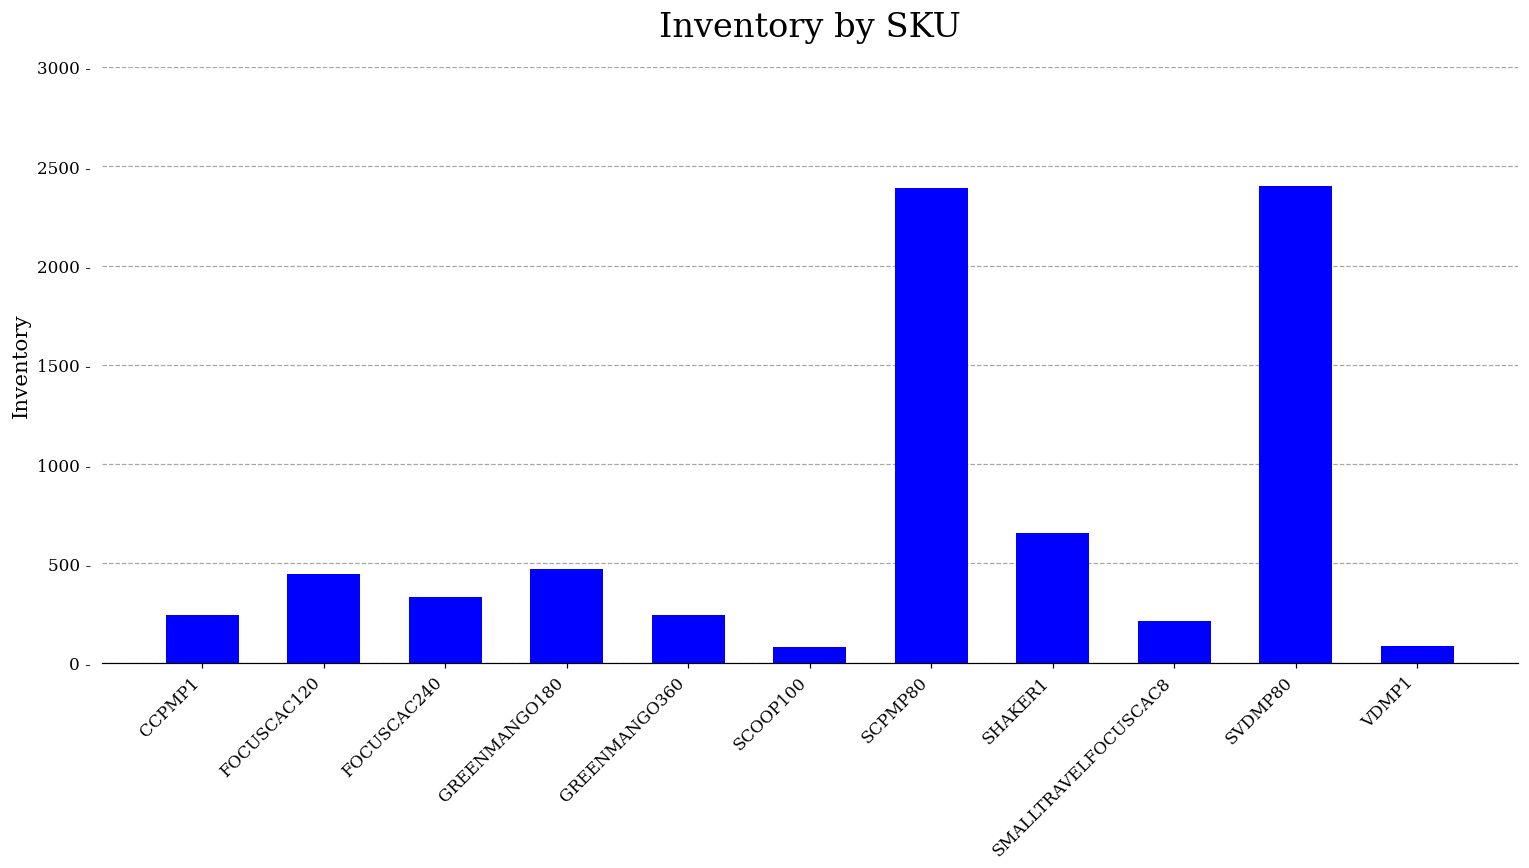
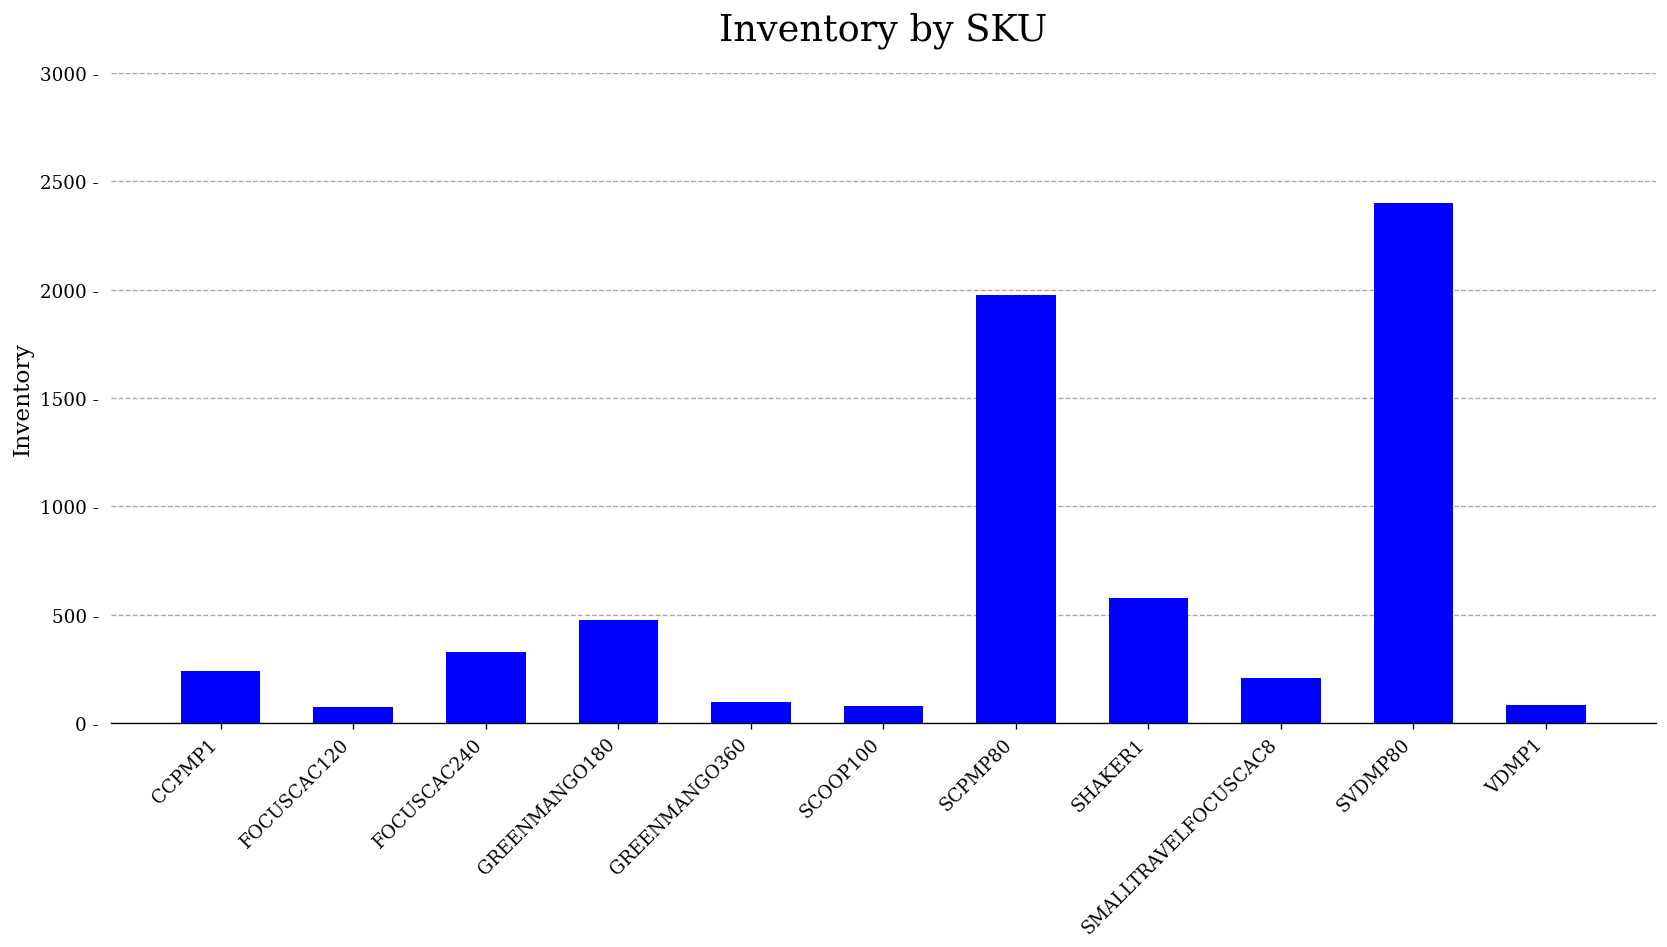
FOCUSCAC120: 450 - -> 70 -
GREENMANGO360: 240 - -> 100 -
SCPMP80: 2390 - -> 1980 -
SHAKER1: 650 - -> 580 -
